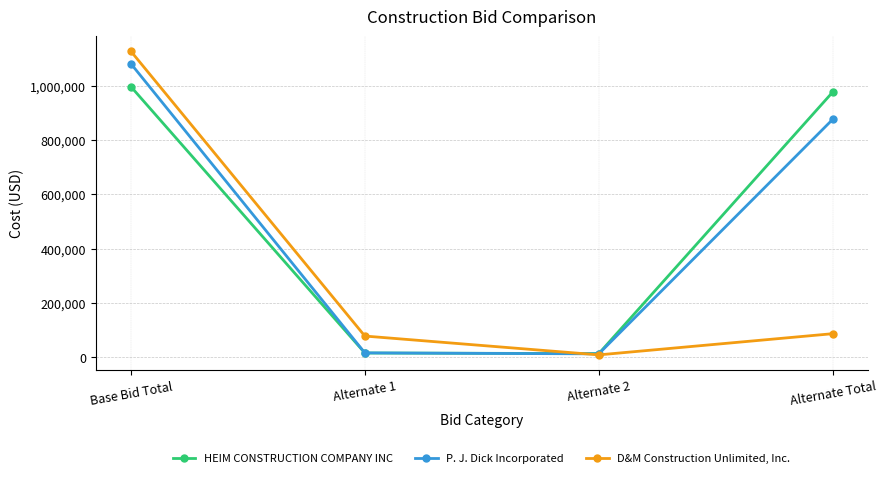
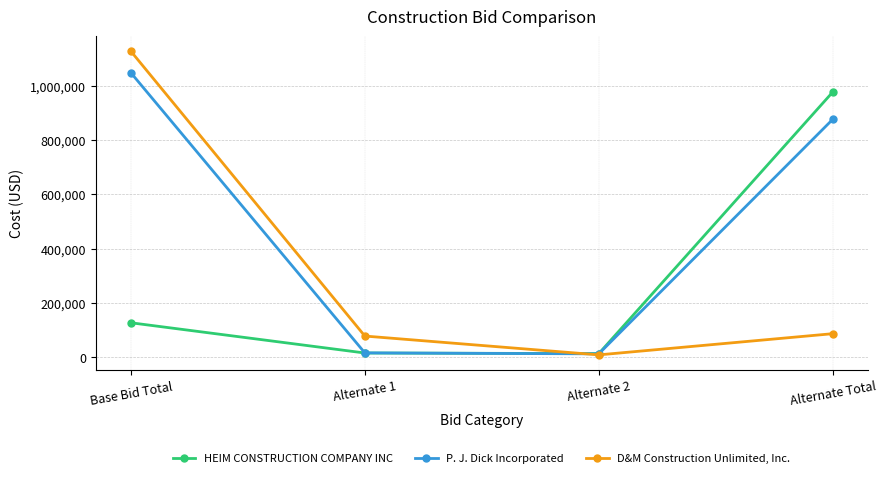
HEIM CONSTRUCTION COMPANY INC, Base Bid Total: 1,000,000 -> 130,000
P. J. Dick Incorporated, Base Bid Total: 1,080,000 -> 1,050,000
